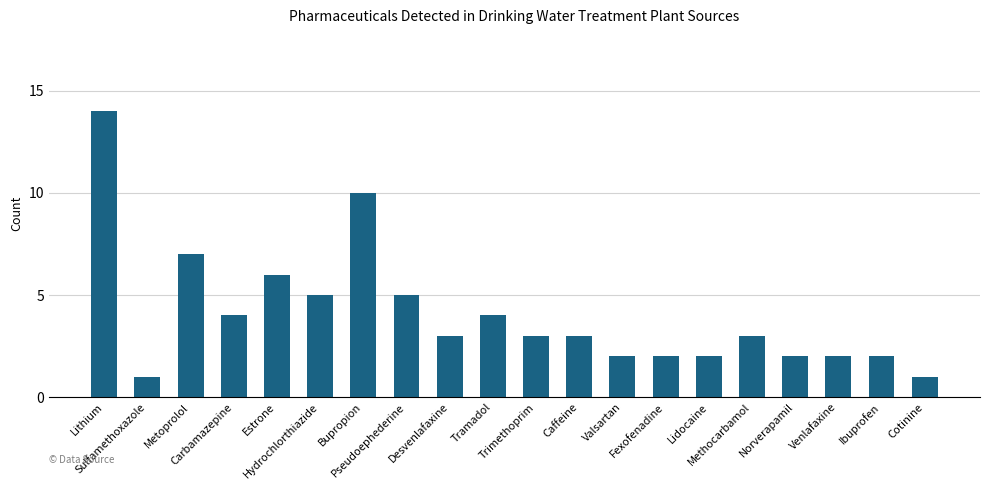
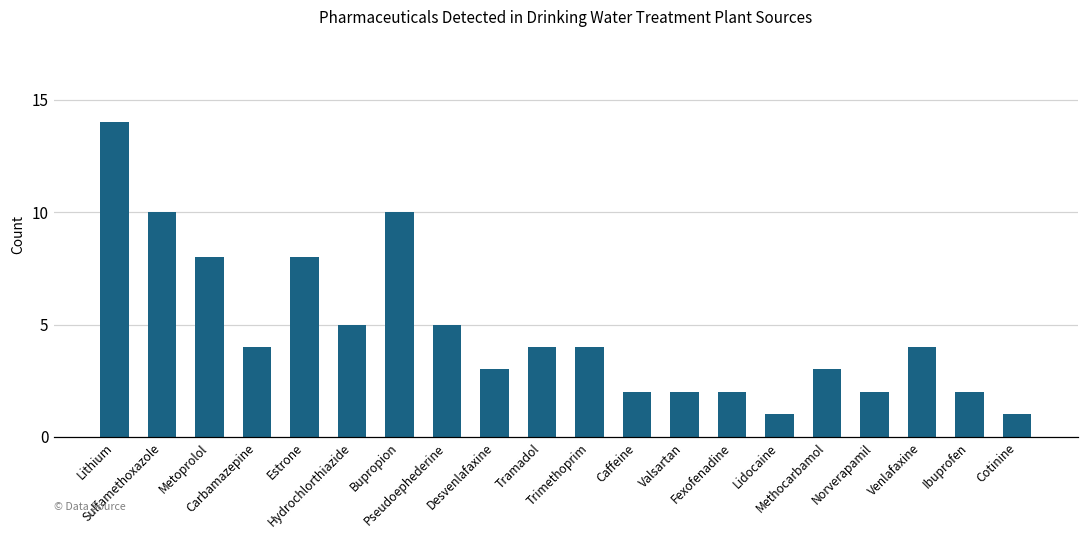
Sulfamethoxazole: 1 -> 10
Metoprolol: 7 -> 8
Estrone: 6 -> 8
Trimethoprim: 3 -> 4
Caffeine: 3 -> 2
Lidocaine: 2 -> 1
Venlafaxine: 2 -> 4
